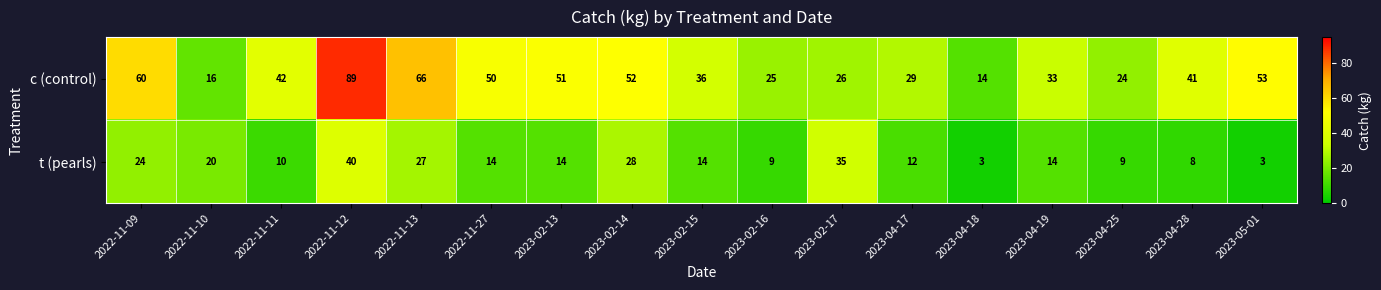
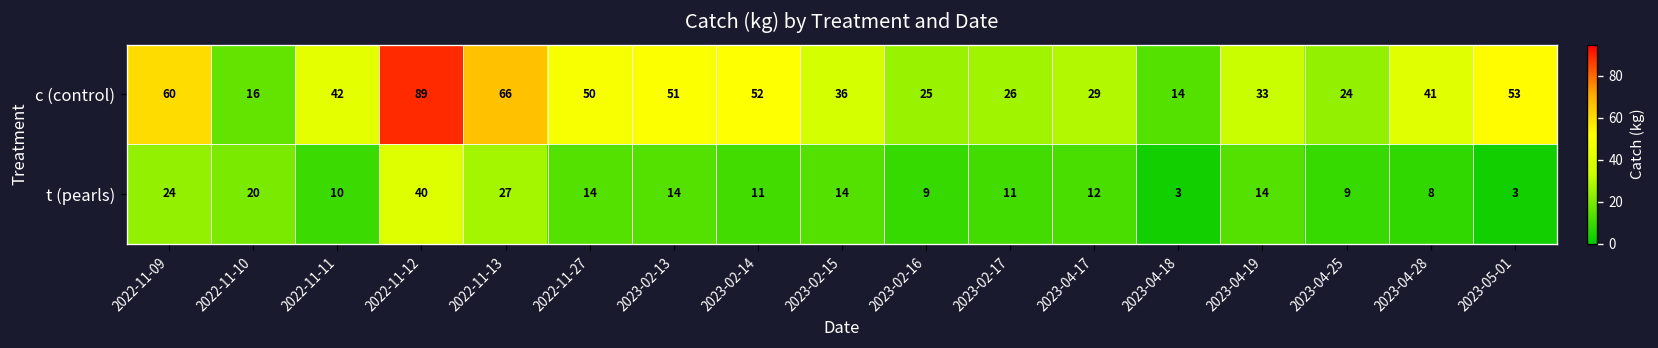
t (pearls), 2023-02-14: 28 -> 11
t (pearls), 2023-02-17: 35 -> 11
